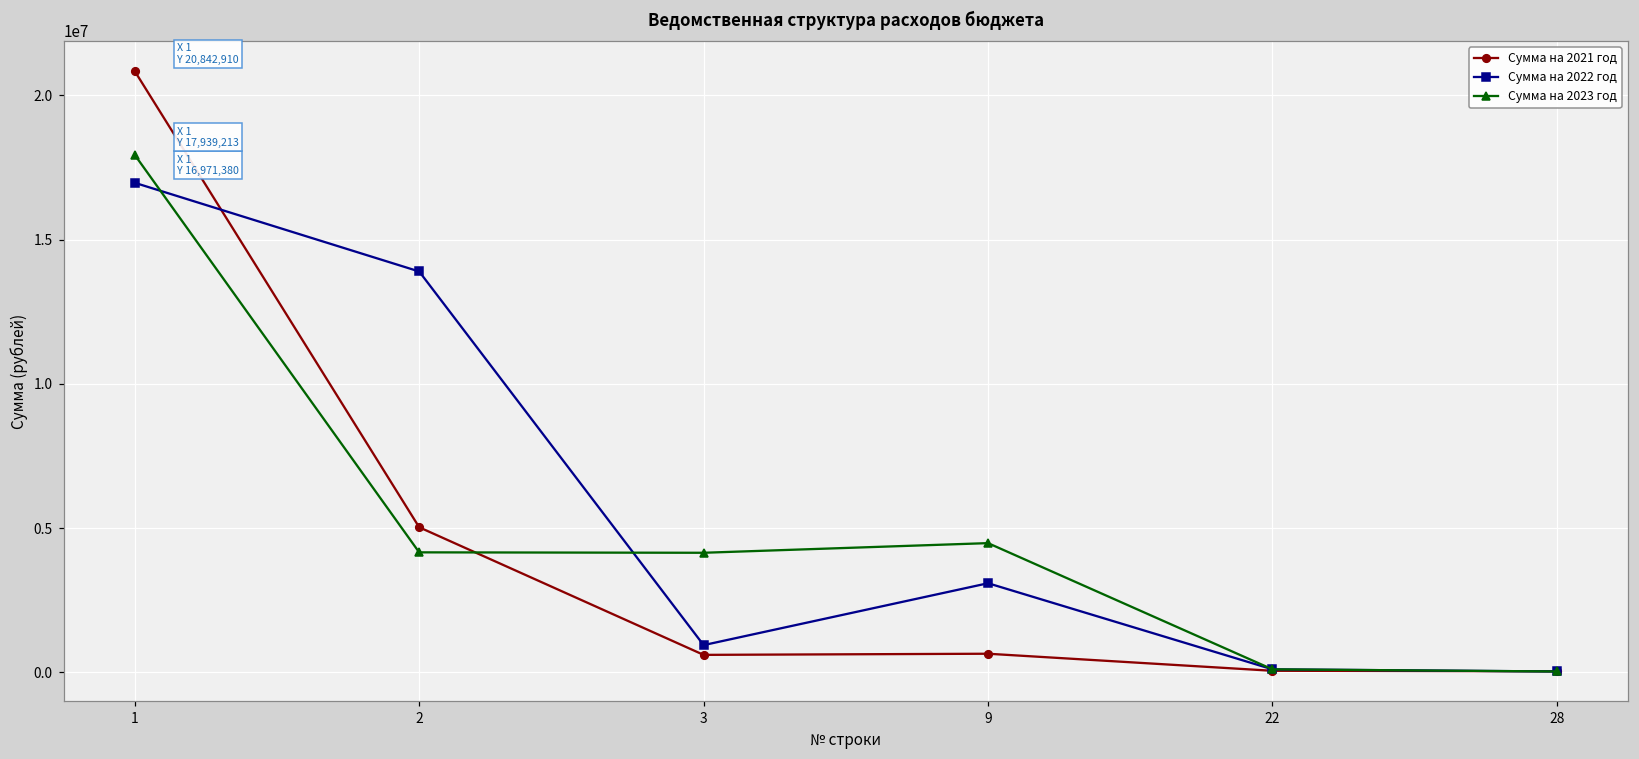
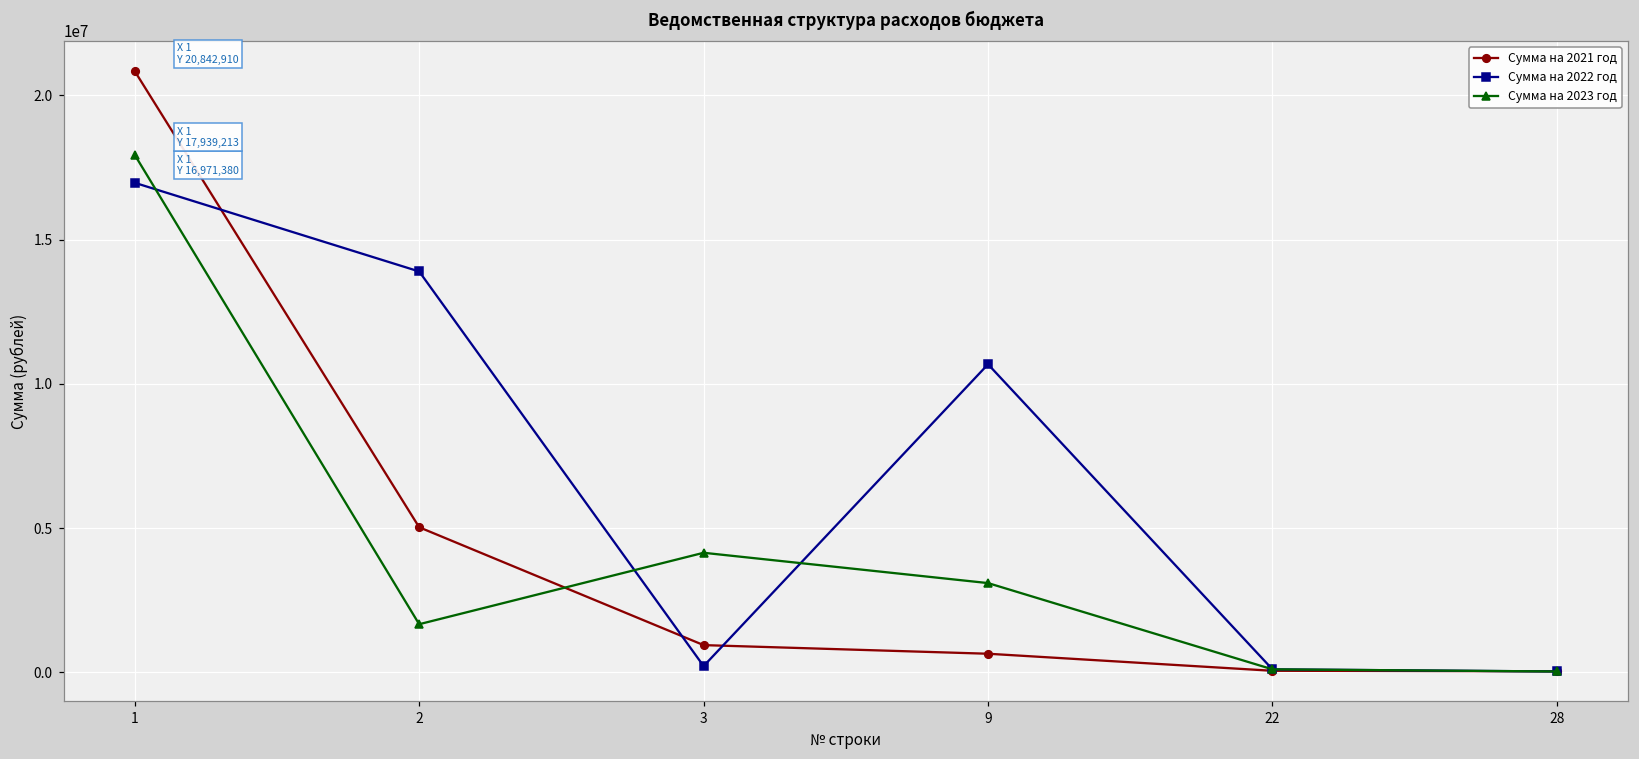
Сумма на 2023 год, 2: 4200000 -> 1700000
Сумма на 2021 год, 3: 600000 -> 900000
Сумма на 2022 год, 3: 900000 -> 200000
Сумма на 2022 год, 9: 3100000 -> 10700000
Сумма на 2023 год, 9: 4500000 -> 3100000
